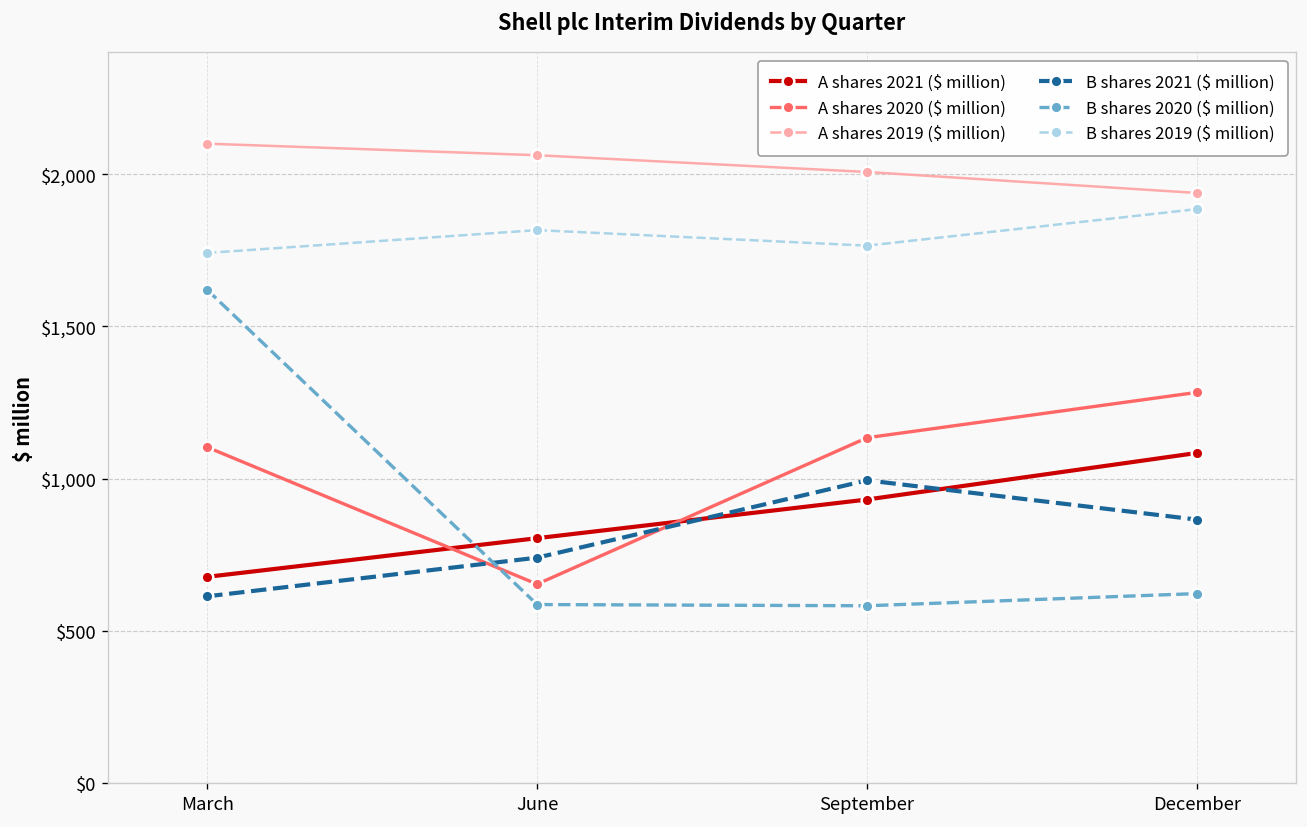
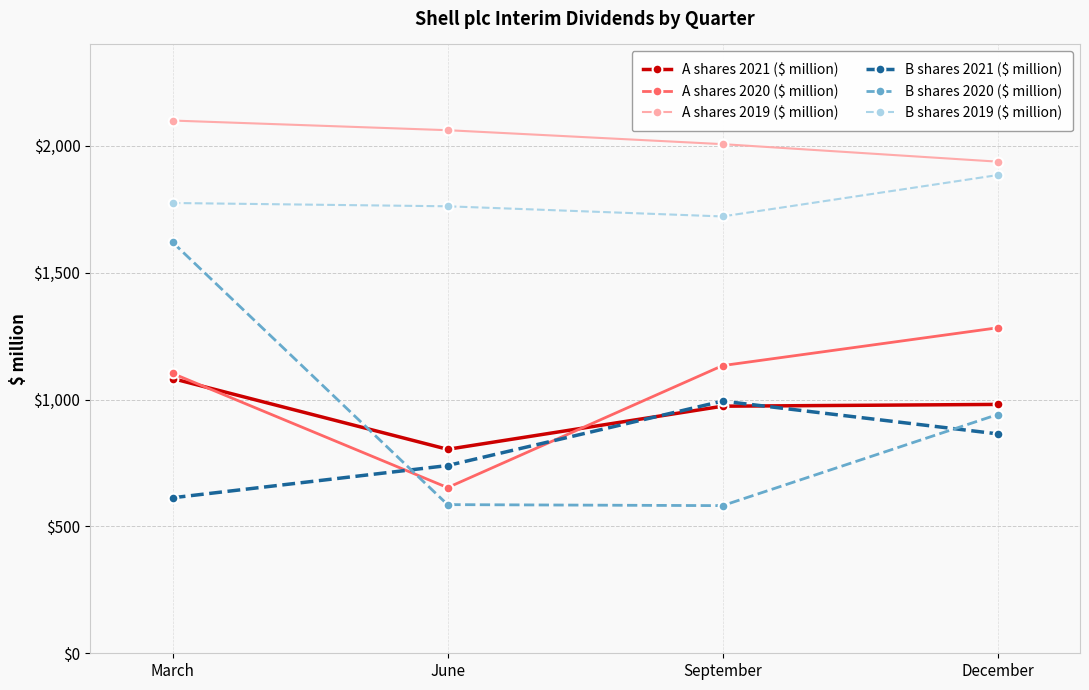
A shares 2021 ($ million), March: $680 -> $1,080
B shares 2019 ($ million), March: $1,740 -> $1,780
B shares 2019 ($ million), June: $1,820 -> $1,760
A shares 2021 ($ million), September: $930 -> $970
B shares 2019 ($ million), September: $1,770 -> $1,720
A shares 2021 ($ million), December: $1,080 -> $980
B shares 2020 ($ million), December: $620 -> $940
